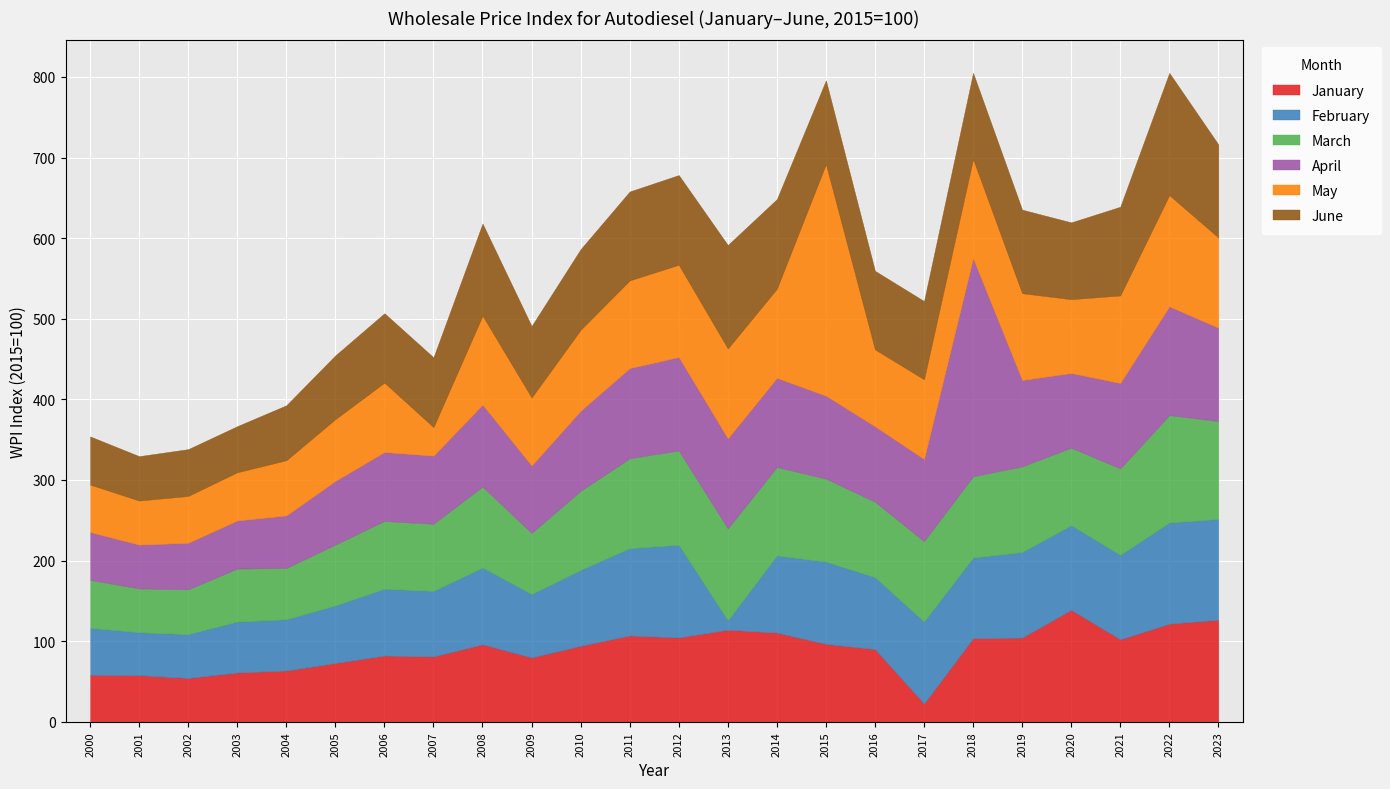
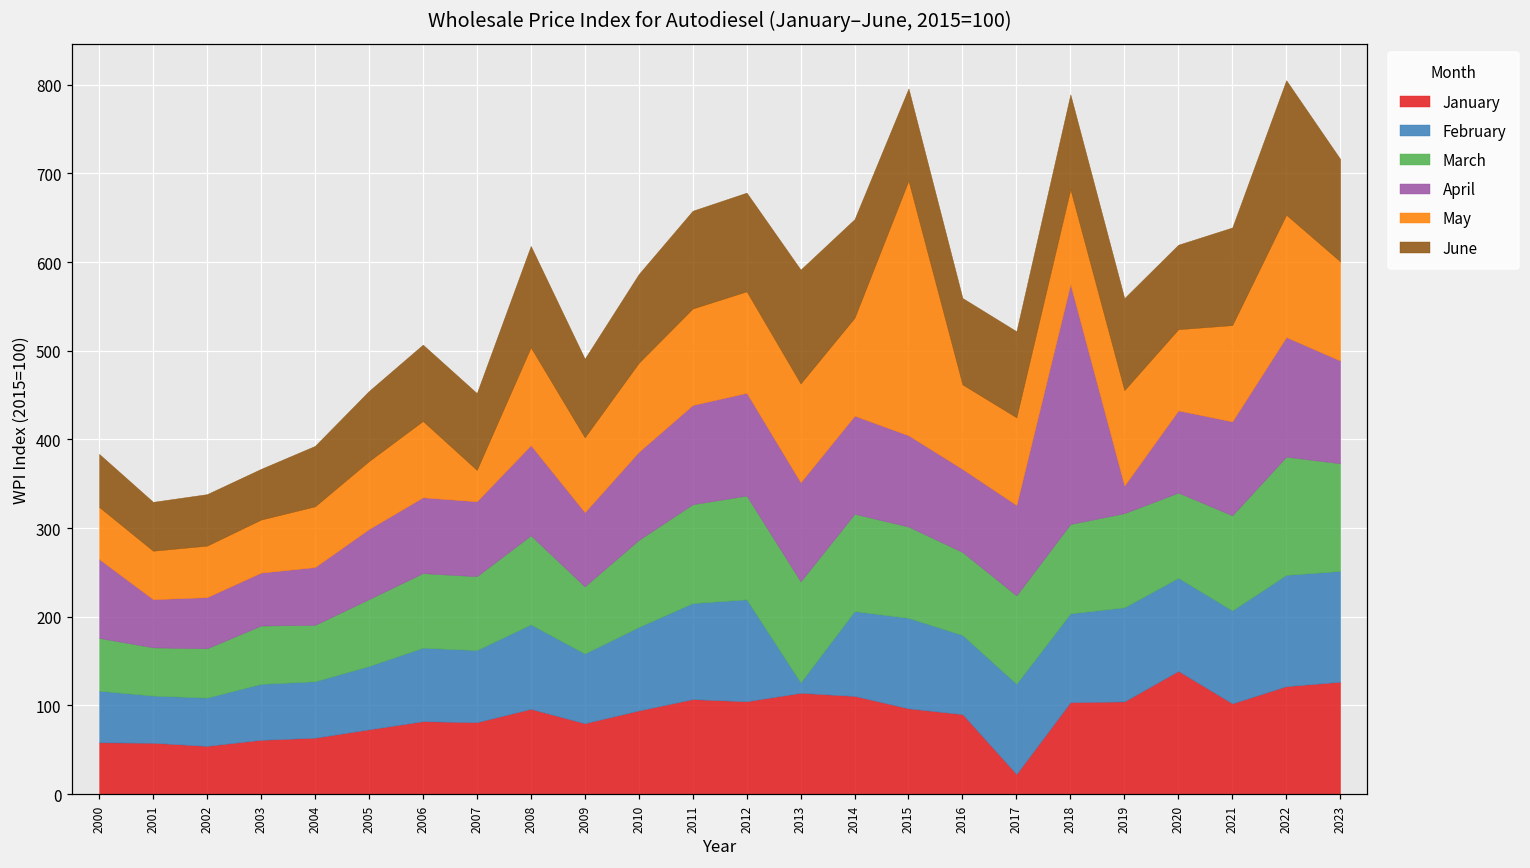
April, 2000: 60 -> 90
May, 2018: 120 -> 110
April, 2019: 110 -> 30
